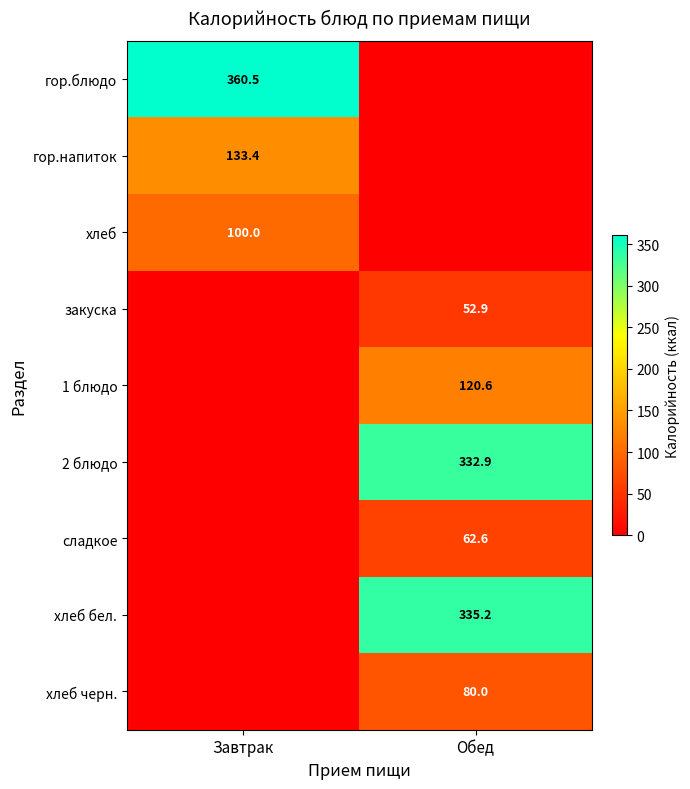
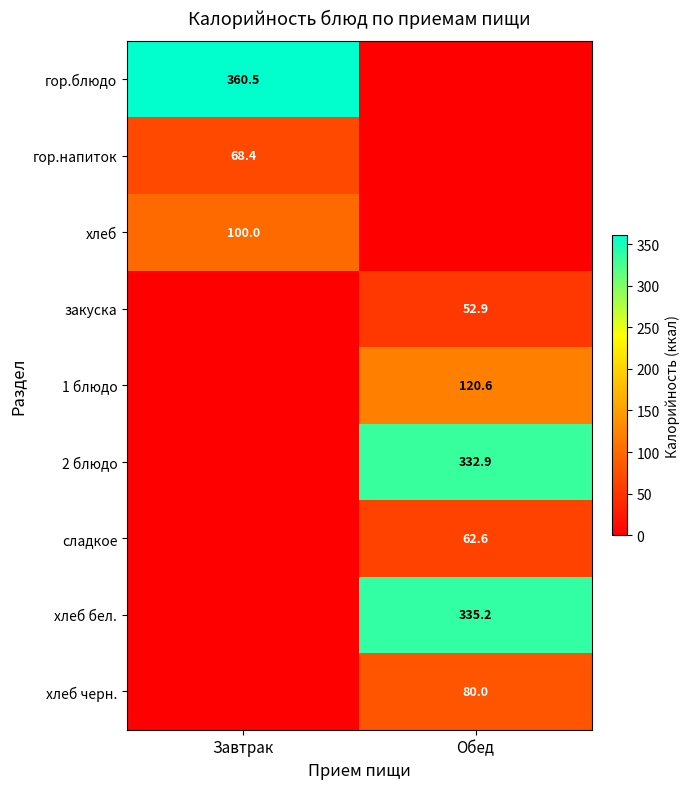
гор.напиток, Завтрак: 133.4 -> 68.4
